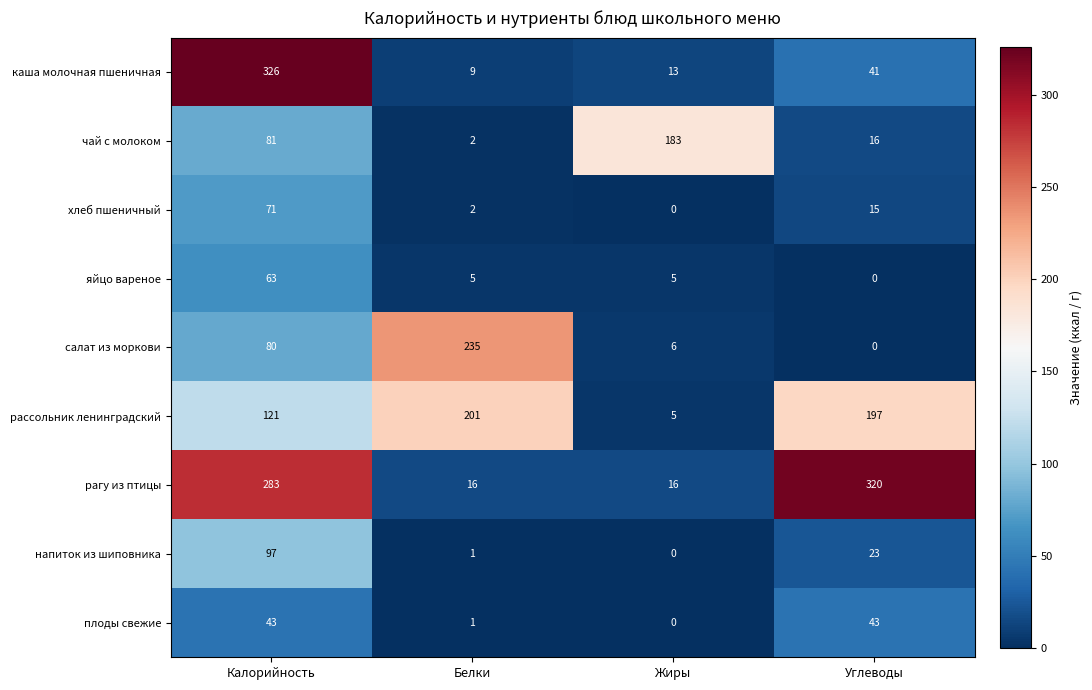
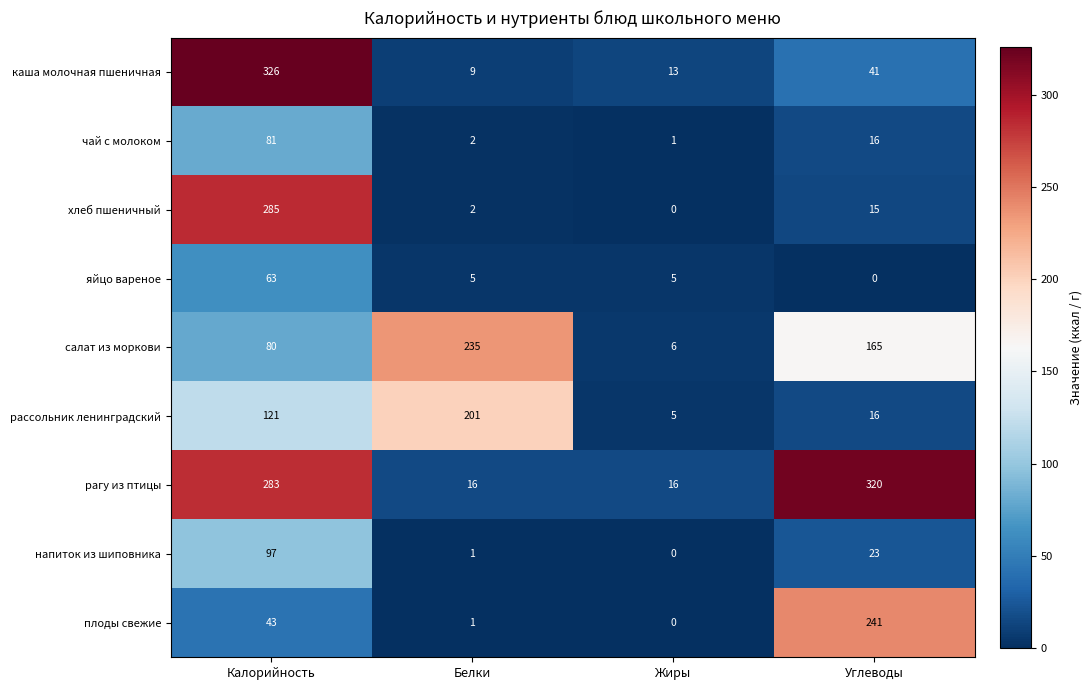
чай с молоком, Жиры: 183 -> 1
хлеб пшеничный, Калорийность: 71 -> 285
салат из моркови, Углеводы: 0 -> 165
рассольник ленинградский, Углеводы: 197 -> 16
плоды свежие, Углеводы: 43 -> 241
